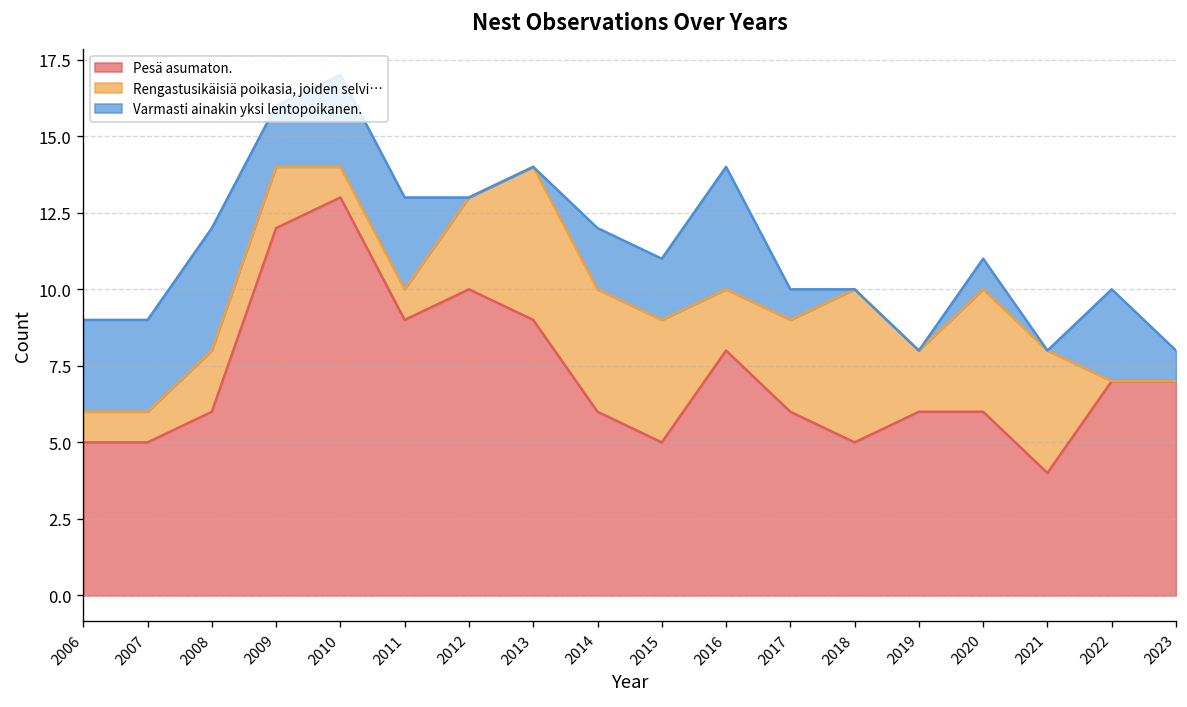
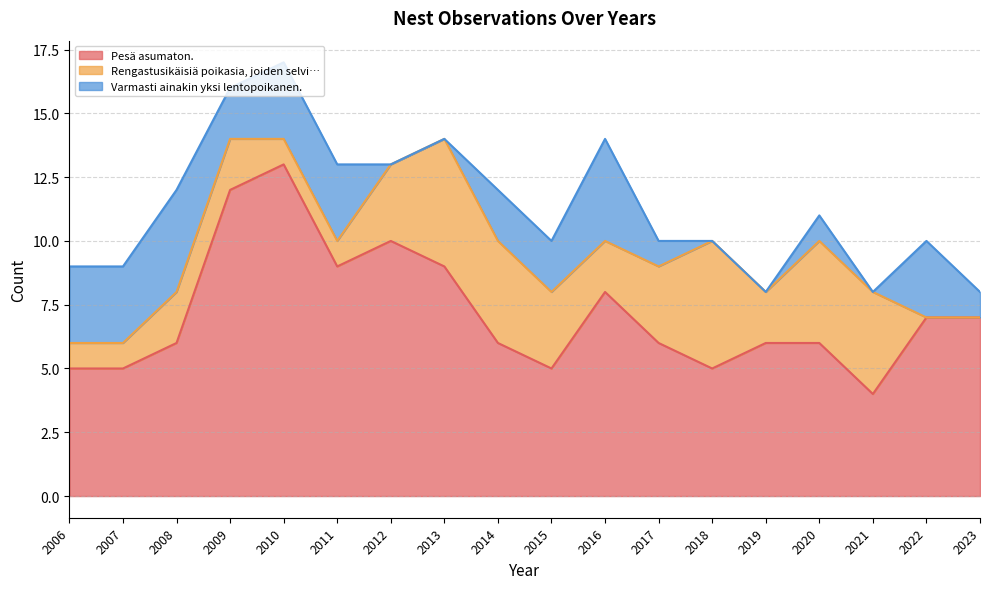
Rengastusikäisiä poikasia, joiden selvi…, 2015: 4 -> 3
